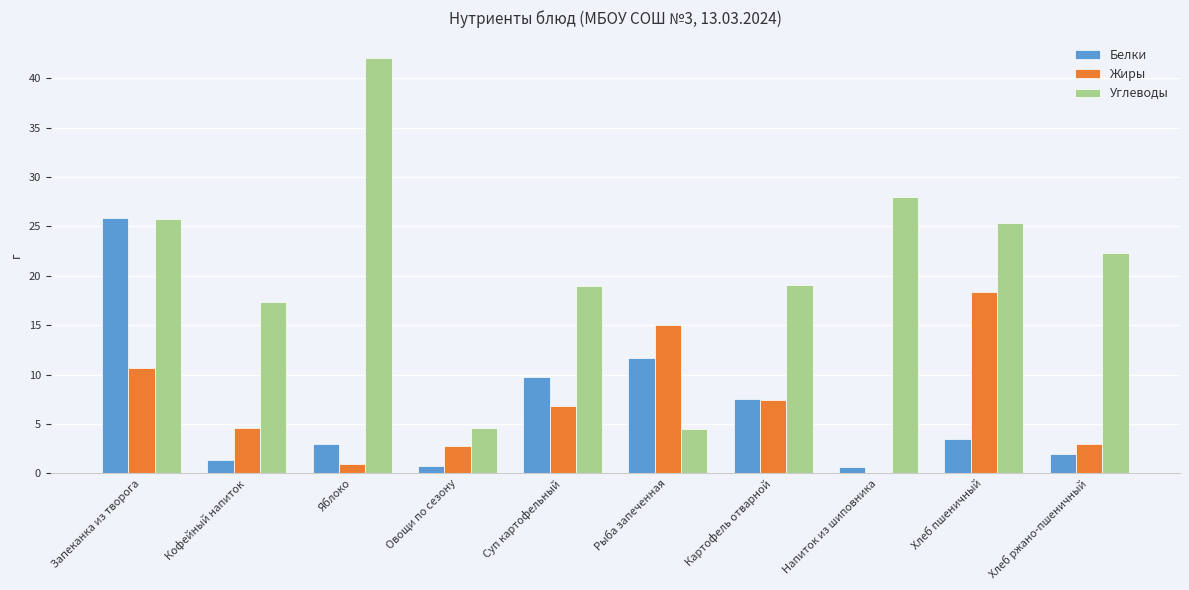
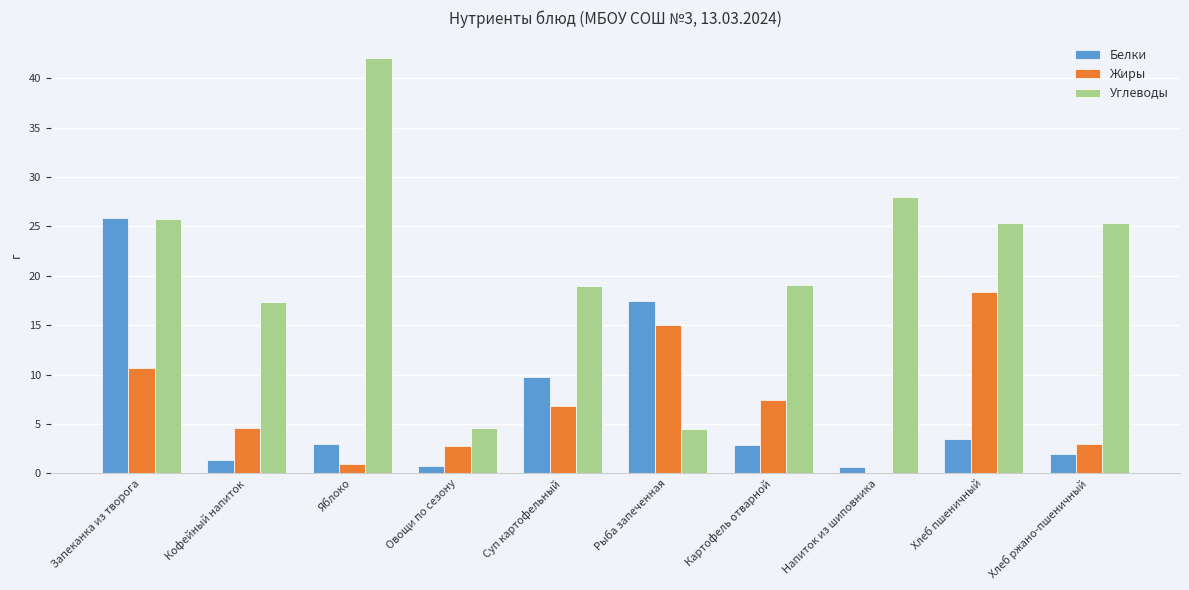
Белки, Рыба запеченная: 12 -> 18
Белки, Картофель отварной: 8 -> 3
Углеводы, Хлеб ржано-пшеничный: 22 -> 25
